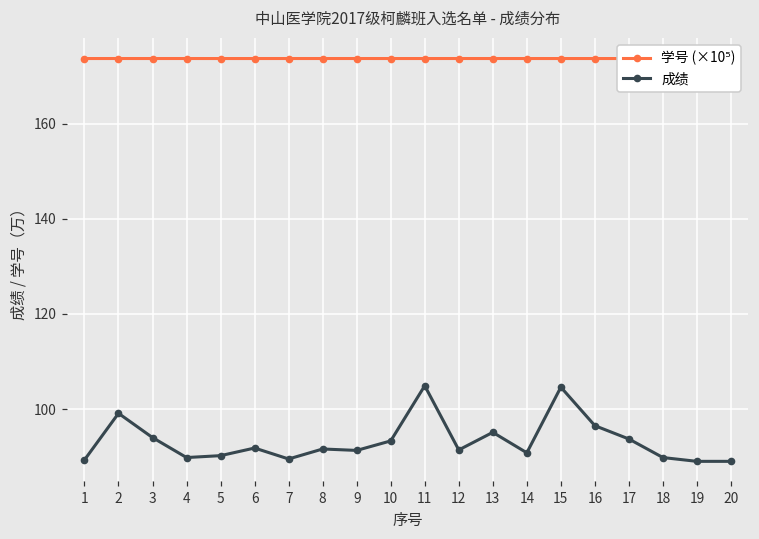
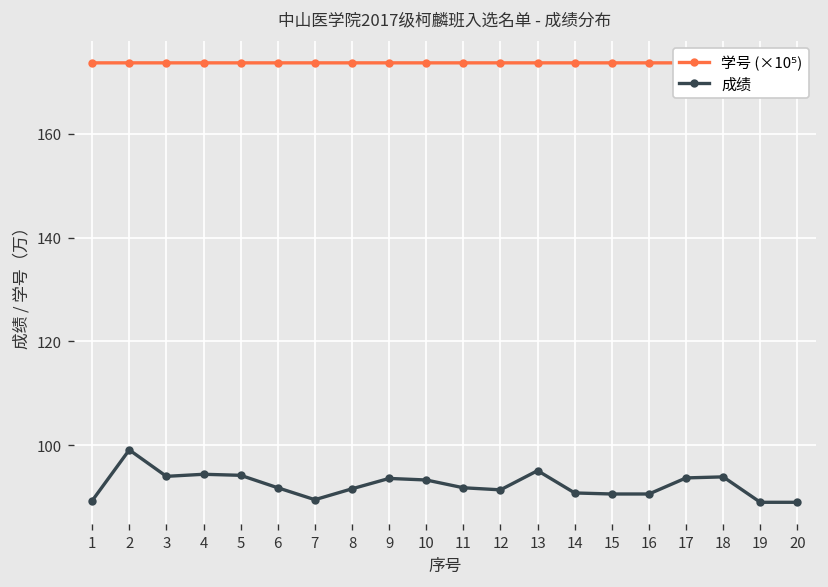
成绩, 4: 90 -> 94
成绩, 5: 90 -> 94
成绩, 9: 91 -> 94
成绩, 11: 105 -> 92
成绩, 15: 105 -> 91
成绩, 16: 97 -> 91
成绩, 18: 90 -> 94
